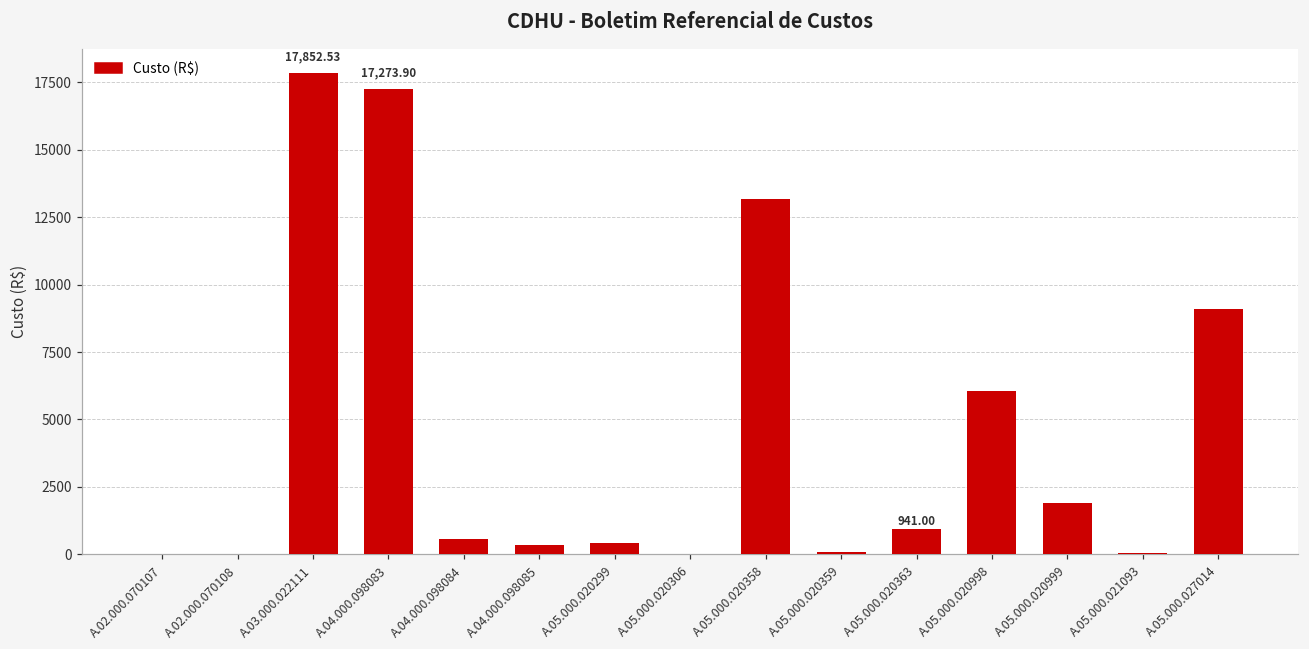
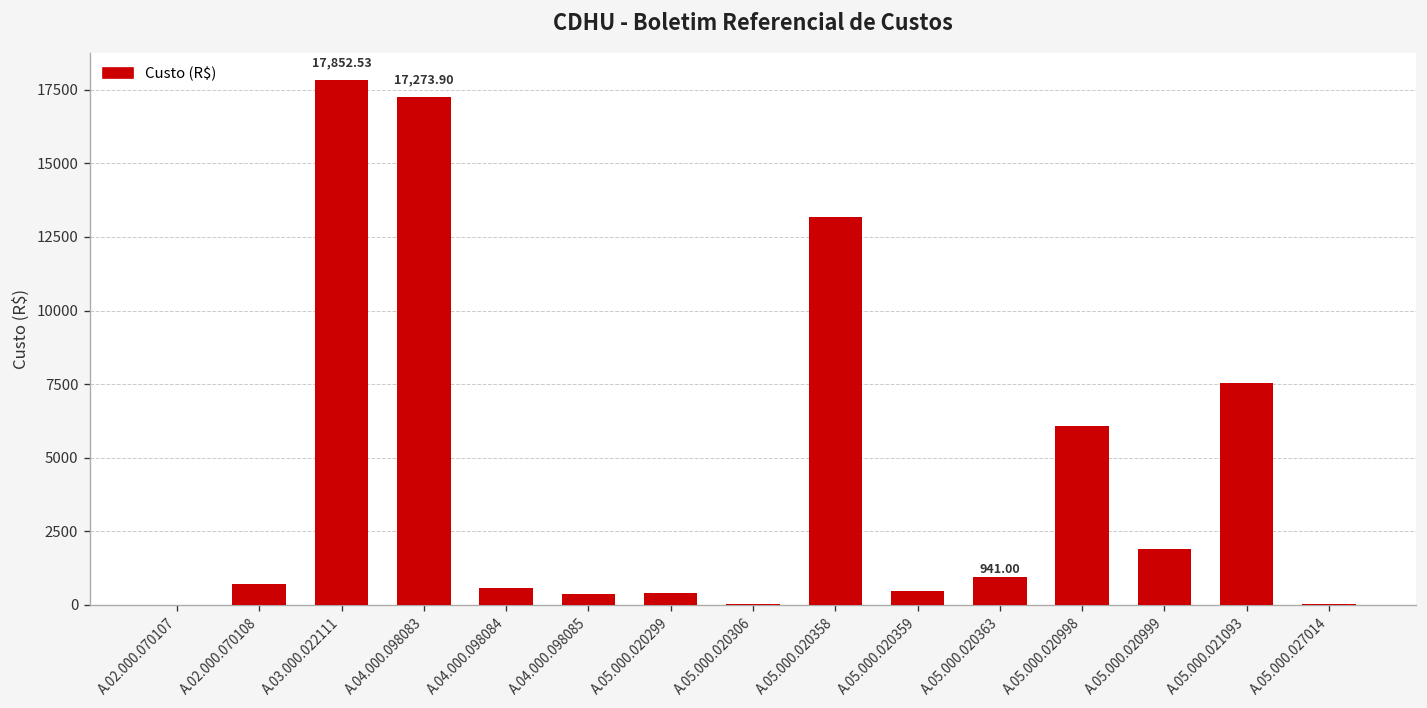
A.02.000.070108: 0 -> 700
A.05.000.020359: 100 -> 500
A.05.000.021093: 100 -> 7500
A.05.000.027014: 9100 -> 0
